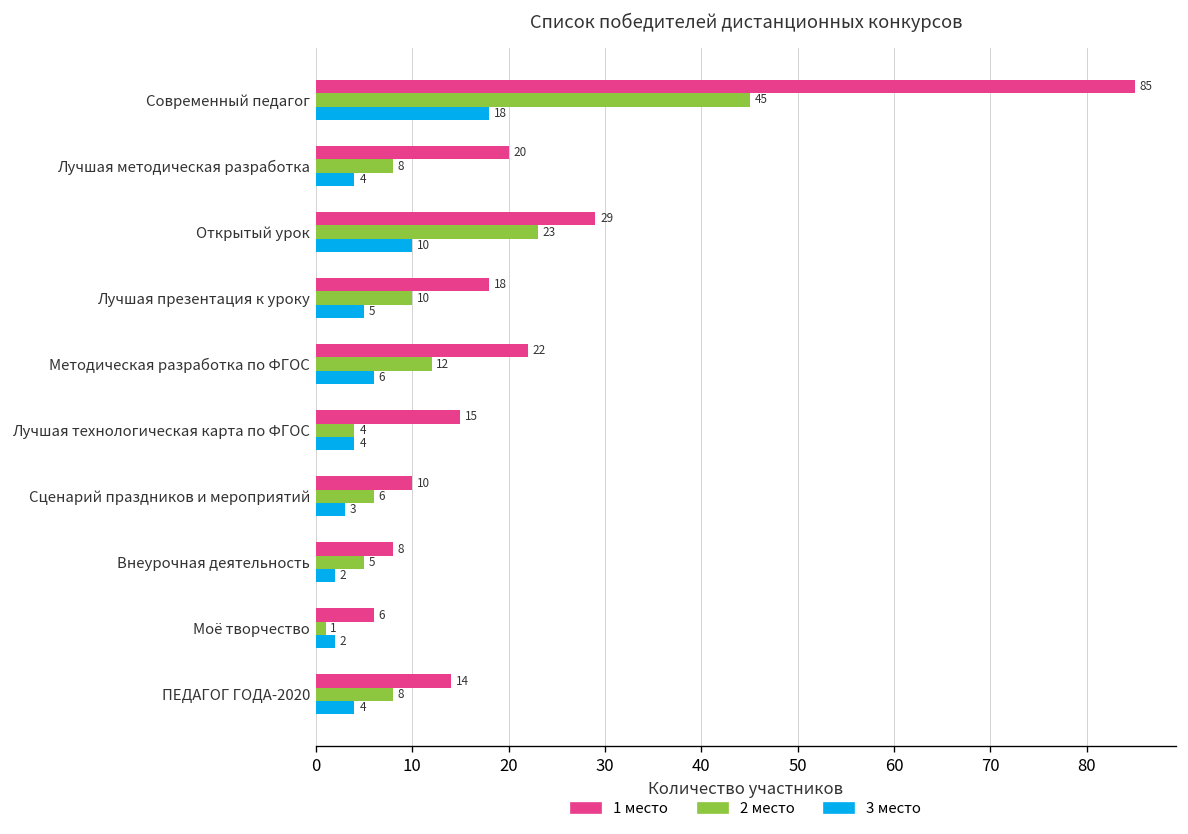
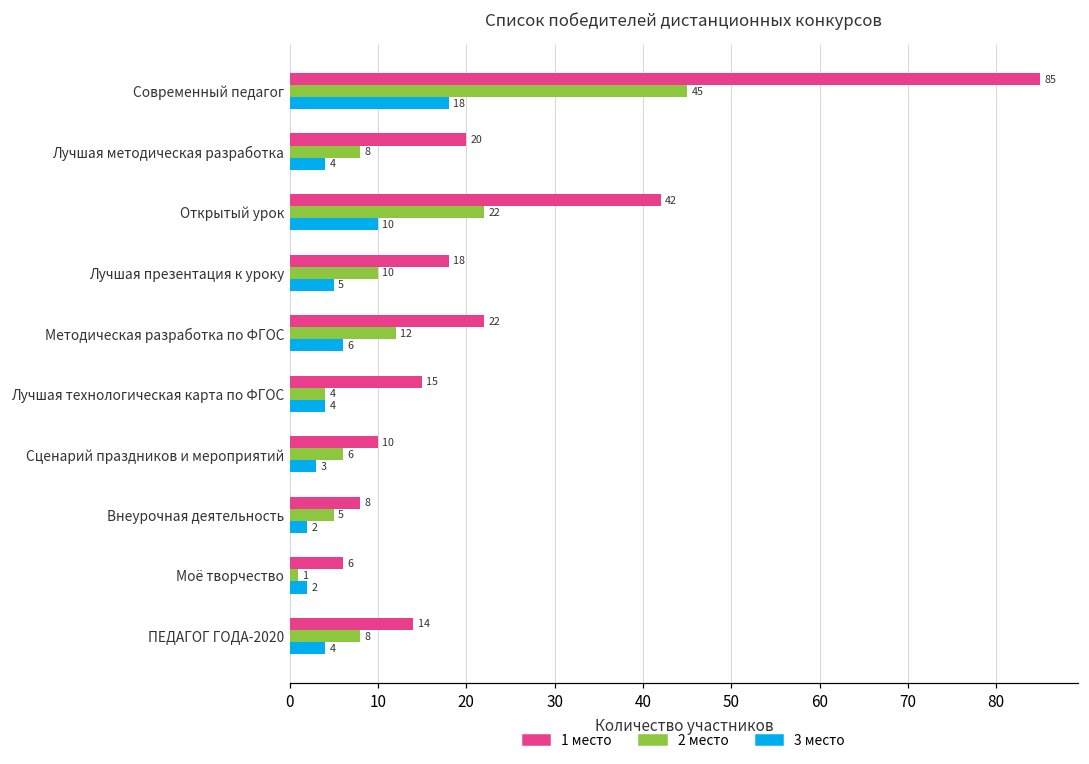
1 место, Открытый урок: 29 -> 42
2 место, Открытый урок: 23 -> 22
